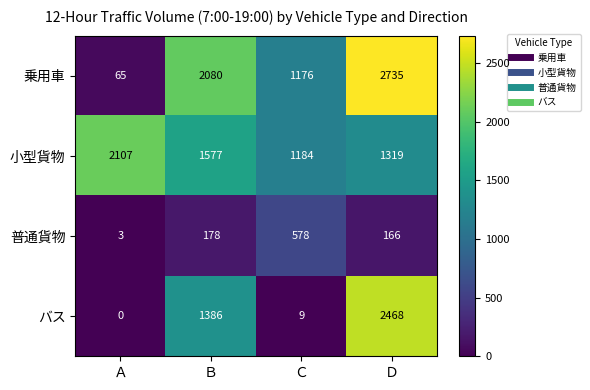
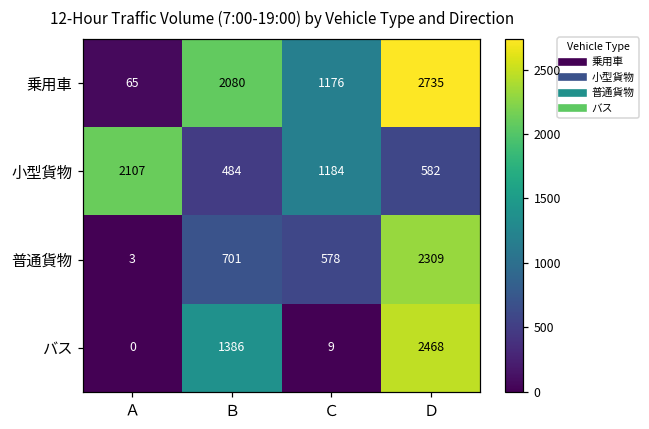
小型貨物, Ｂ: 1577 -> 484
小型貨物, Ｄ: 1319 -> 582
普通貨物, Ｂ: 178 -> 701
普通貨物, Ｄ: 166 -> 2309
